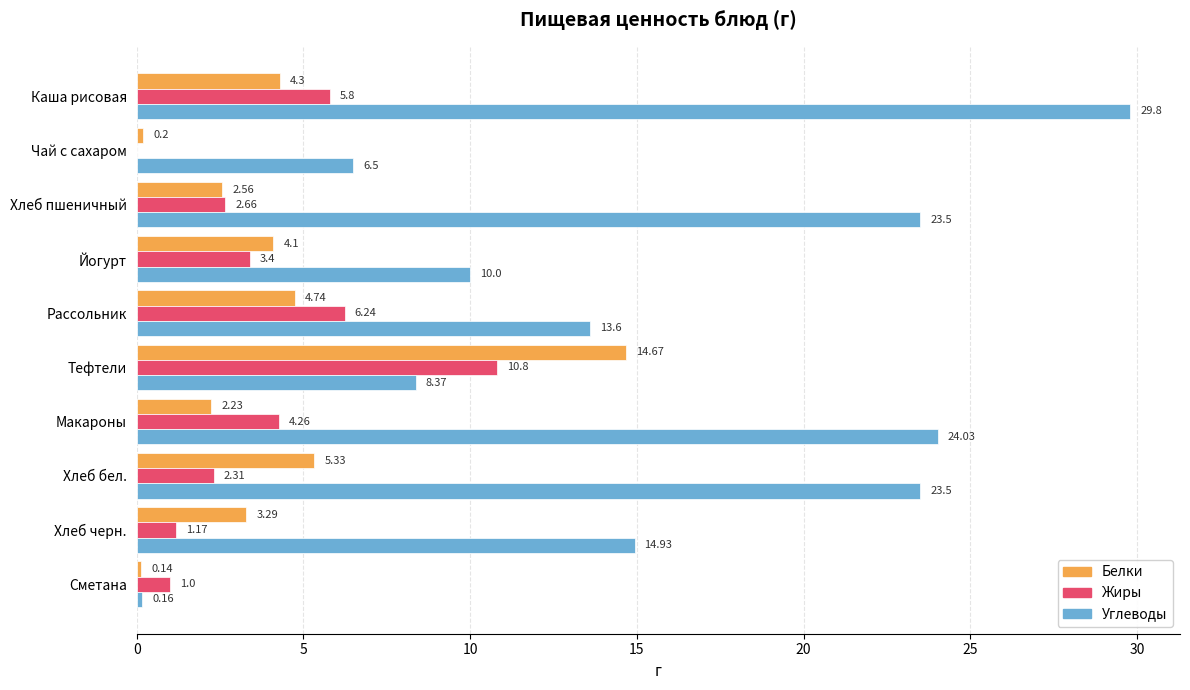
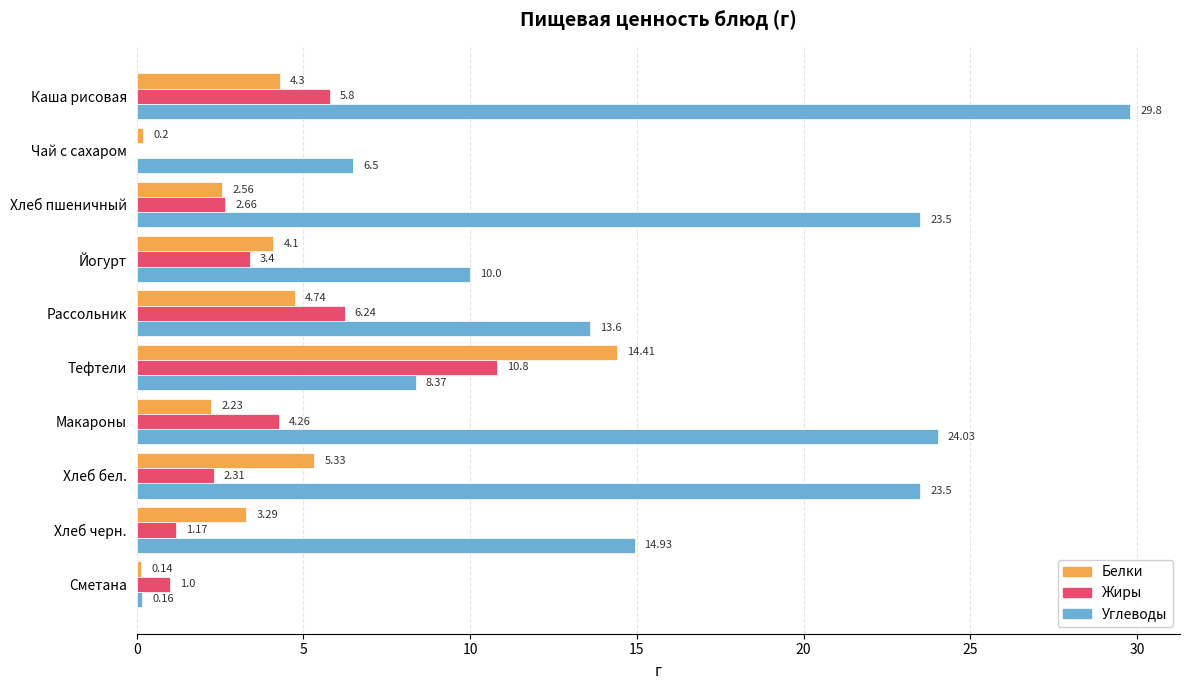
Белки, Тефтели: 14.67 -> 14.41
